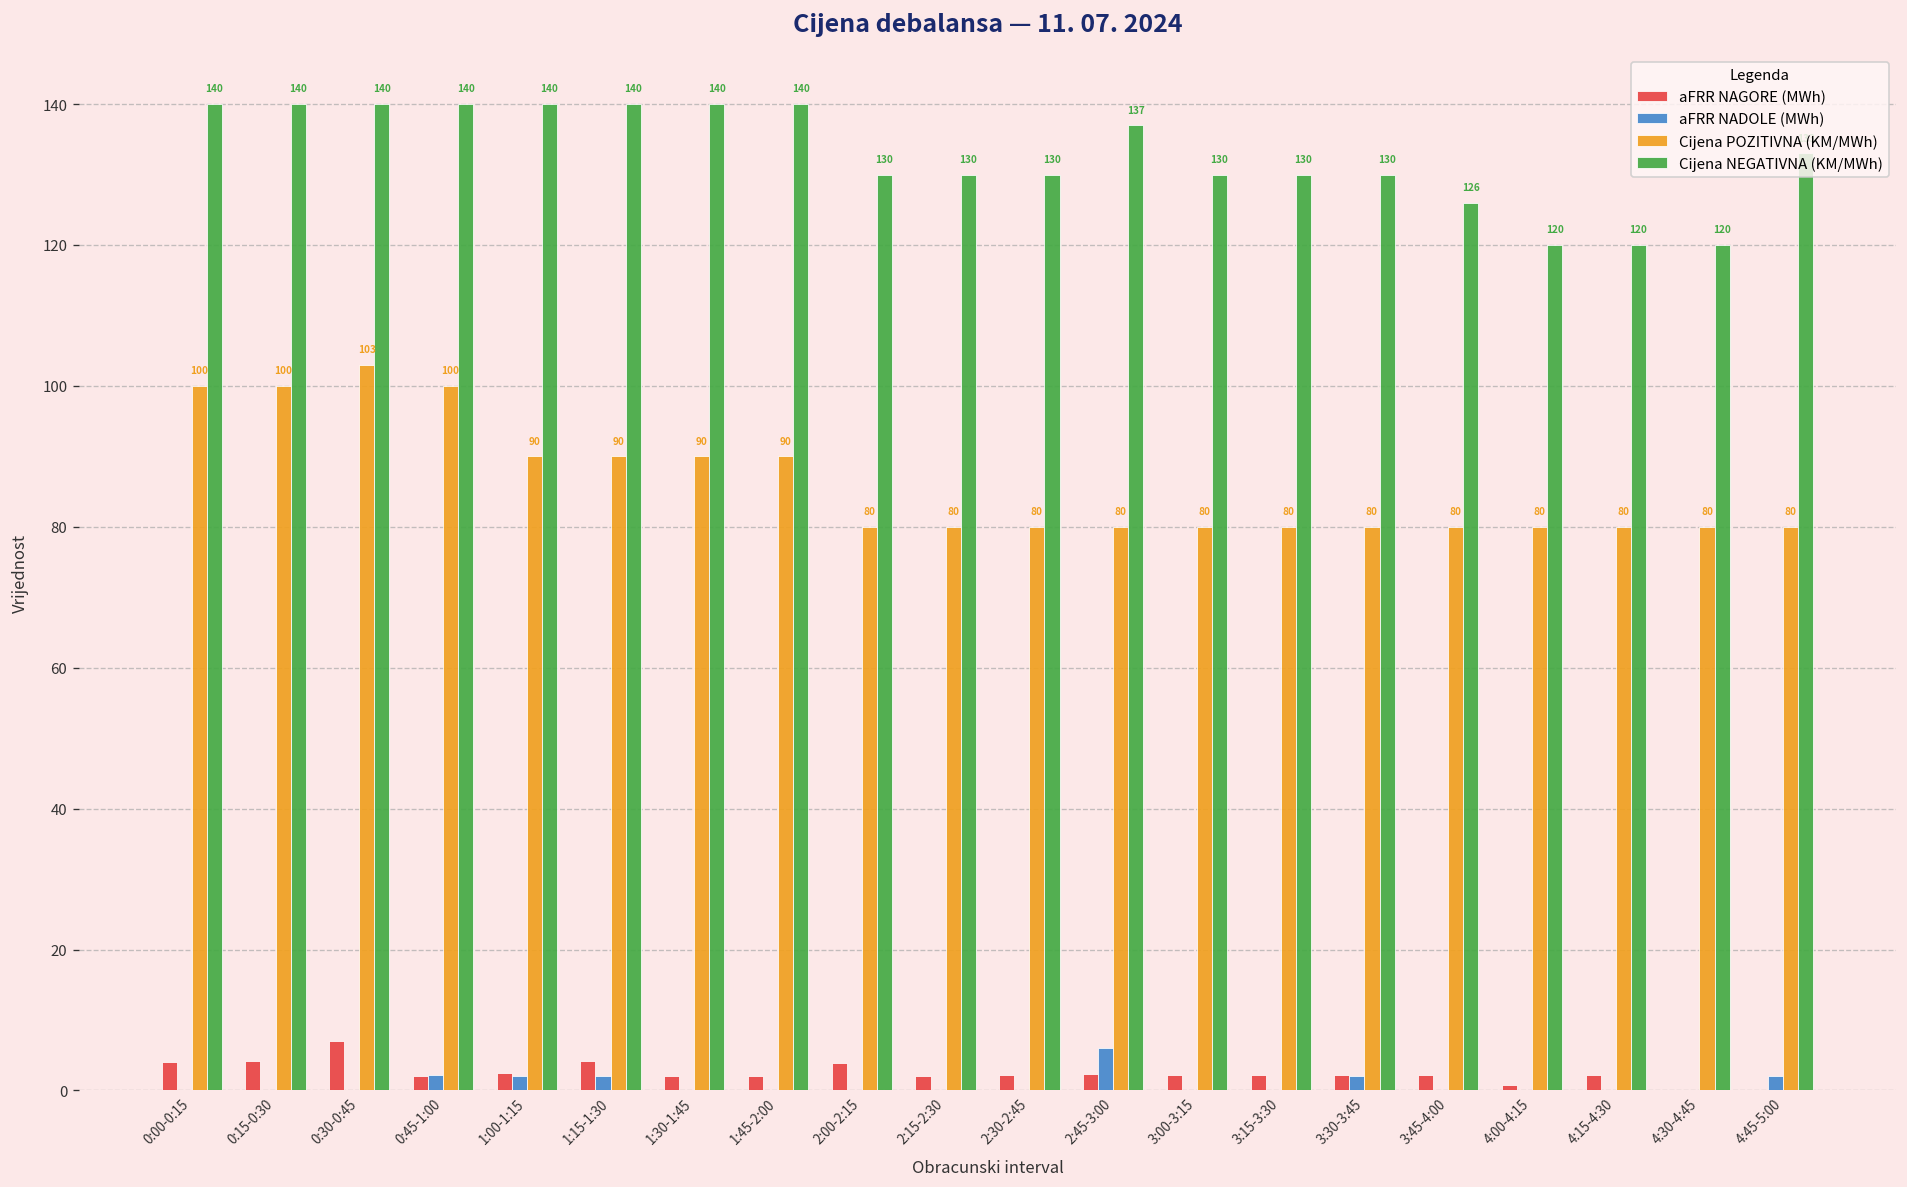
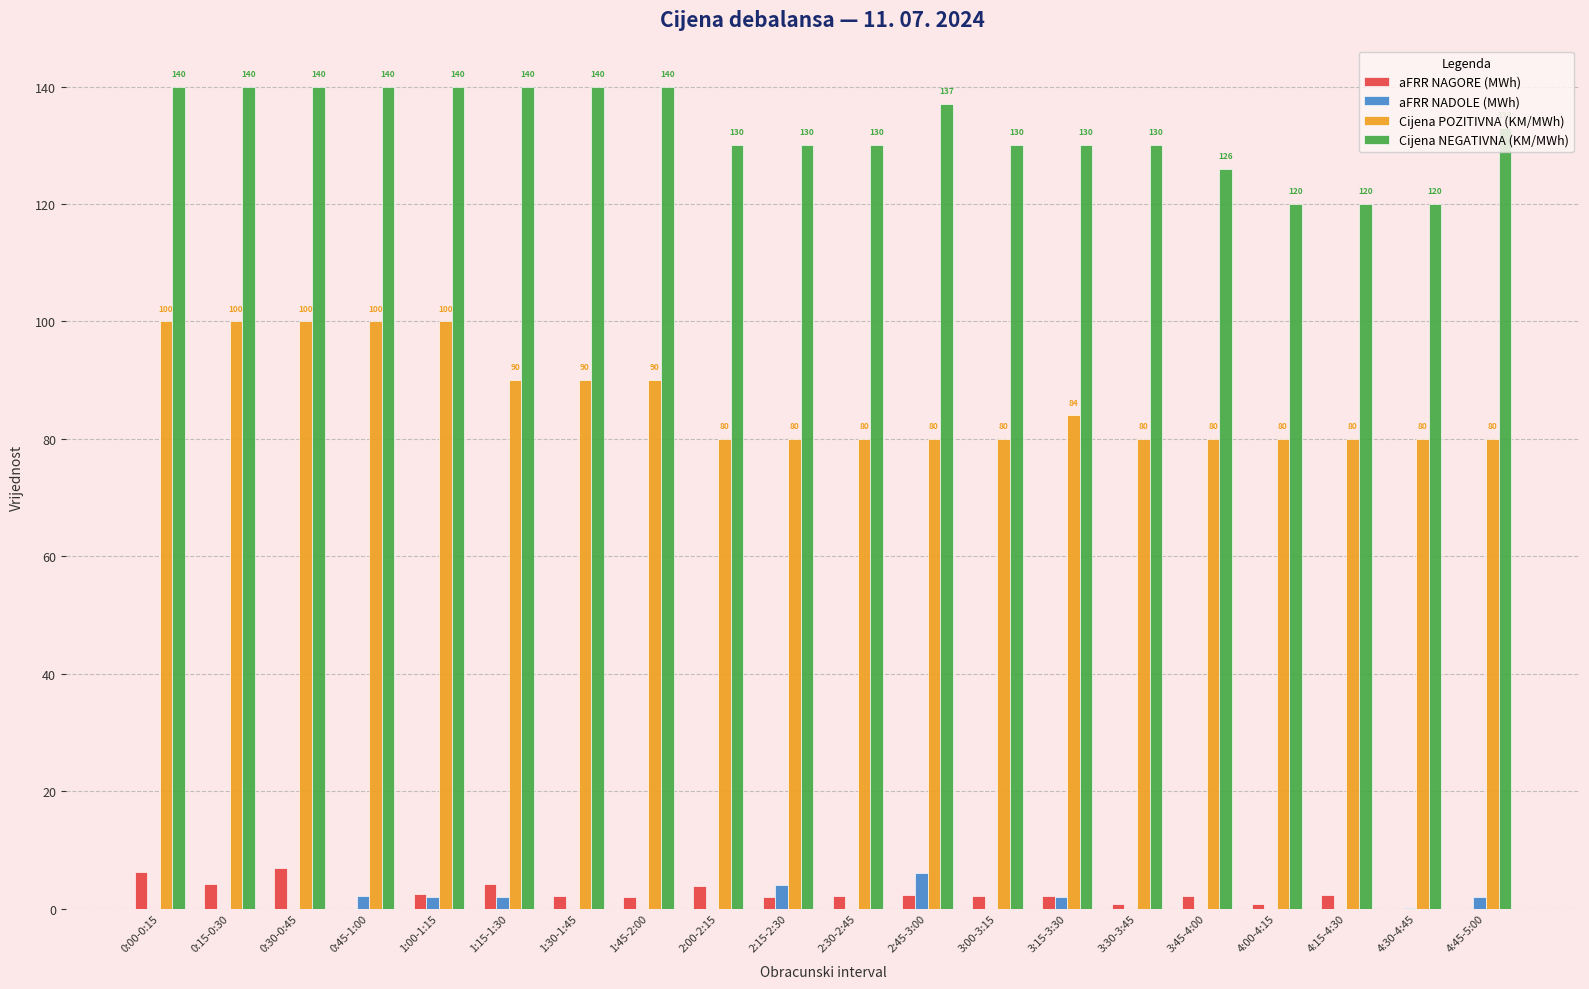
aFRR NAGORE (MWh), 0:00-0:15: 4 -> 6
Cijena POZITIVNA (KM/MWh), 0:30-0:45: 103 -> 100
aFRR NAGORE (MWh), 0:45-1:00: 2 -> 0
Cijena POZITIVNA (KM/MWh), 1:00-1:15: 90 -> 100
aFRR NADOLE (MWh), 2:15-2:30: 0 -> 4
aFRR NADOLE (MWh), 3:15-3:30: 0 -> 2
Cijena POZITIVNA (KM/MWh), 3:15-3:30: 80 -> 84
aFRR NAGORE (MWh), 3:30-3:45: 2 -> 1
aFRR NADOLE (MWh), 3:30-3:45: 2 -> 0
